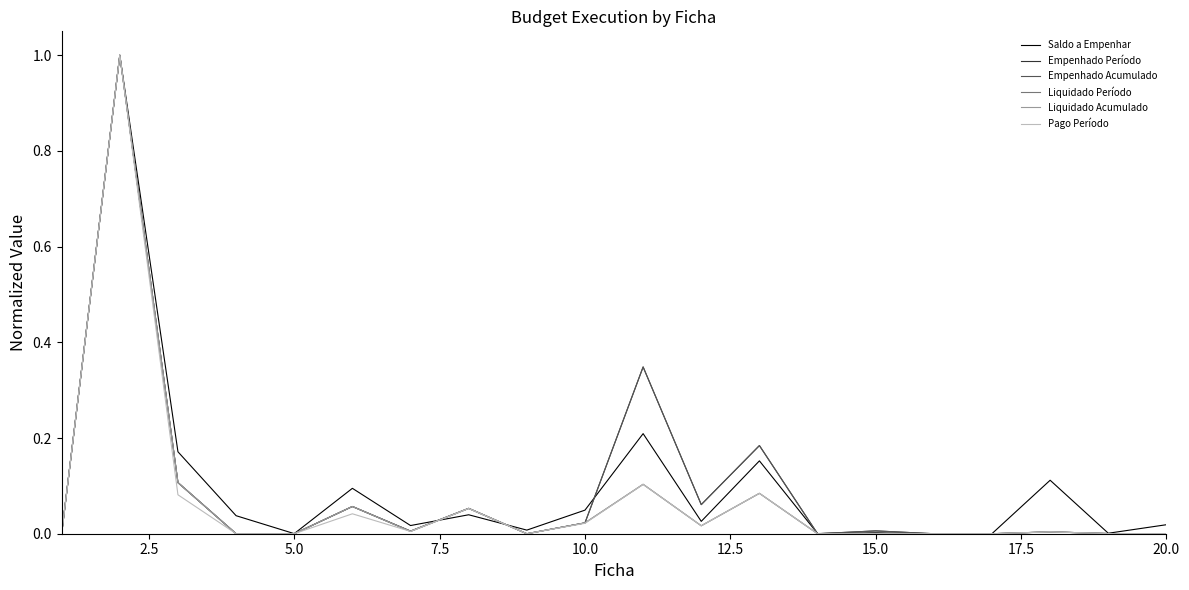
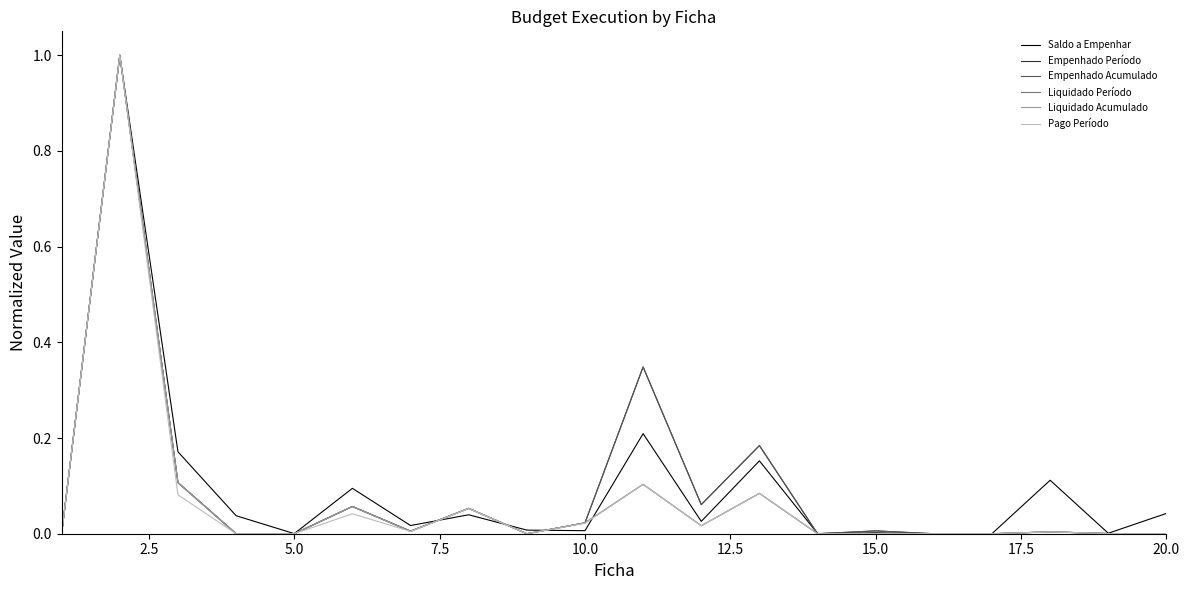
Saldo a Empenhar, 10.0: 0.05 -> 0.01
Saldo a Empenhar, 20.0: 0.02 -> 0.04
